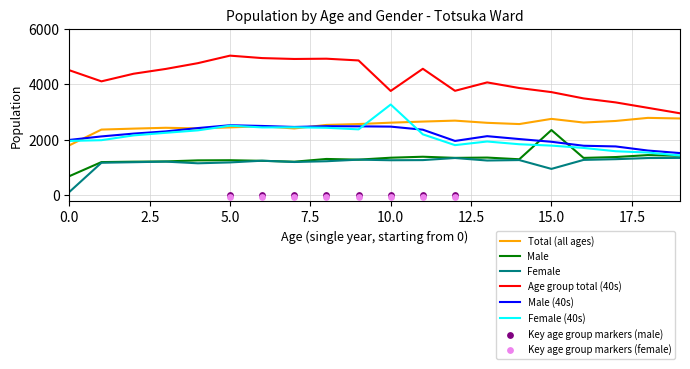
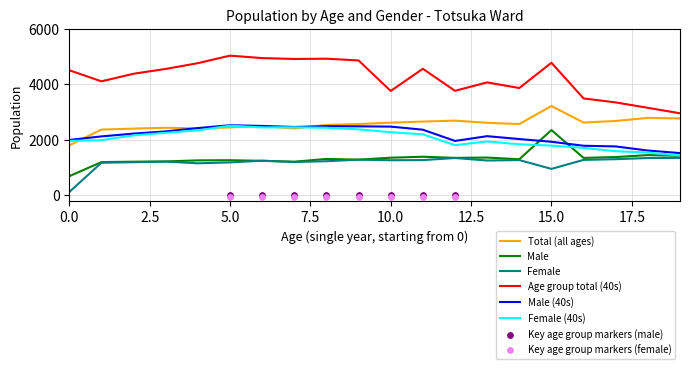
Female (40s), 10.0: 3300 -> 2300
Total (all ages), 15.0: 2800 -> 3200
Age group total (40s), 15.0: 3700 -> 4800
